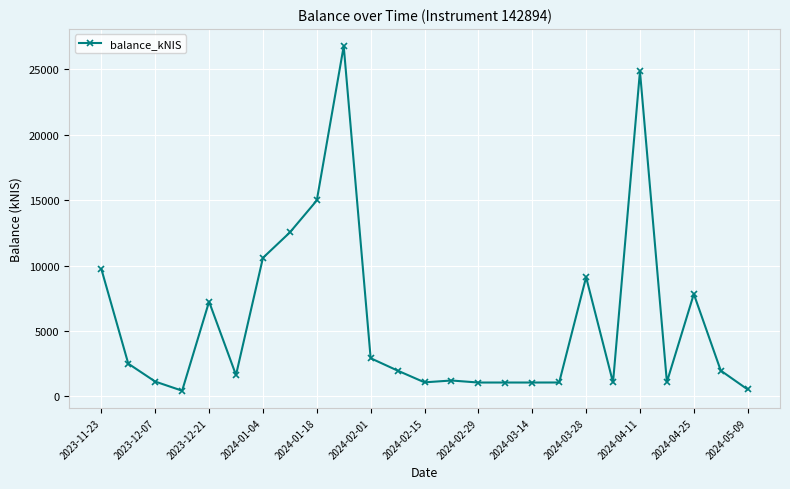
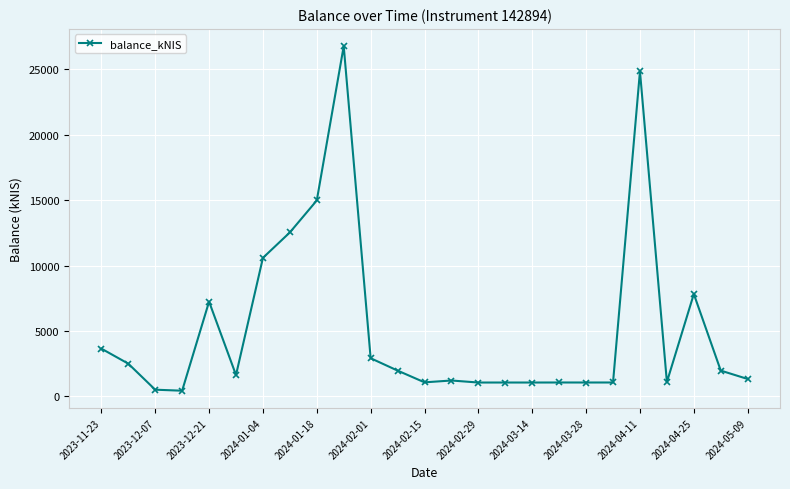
2023-11-23: 9700 -> 3600
2023-12-07: 1100 -> 500
2024-03-28: 9100 -> 1100
2024-05-09: 500 -> 1300
